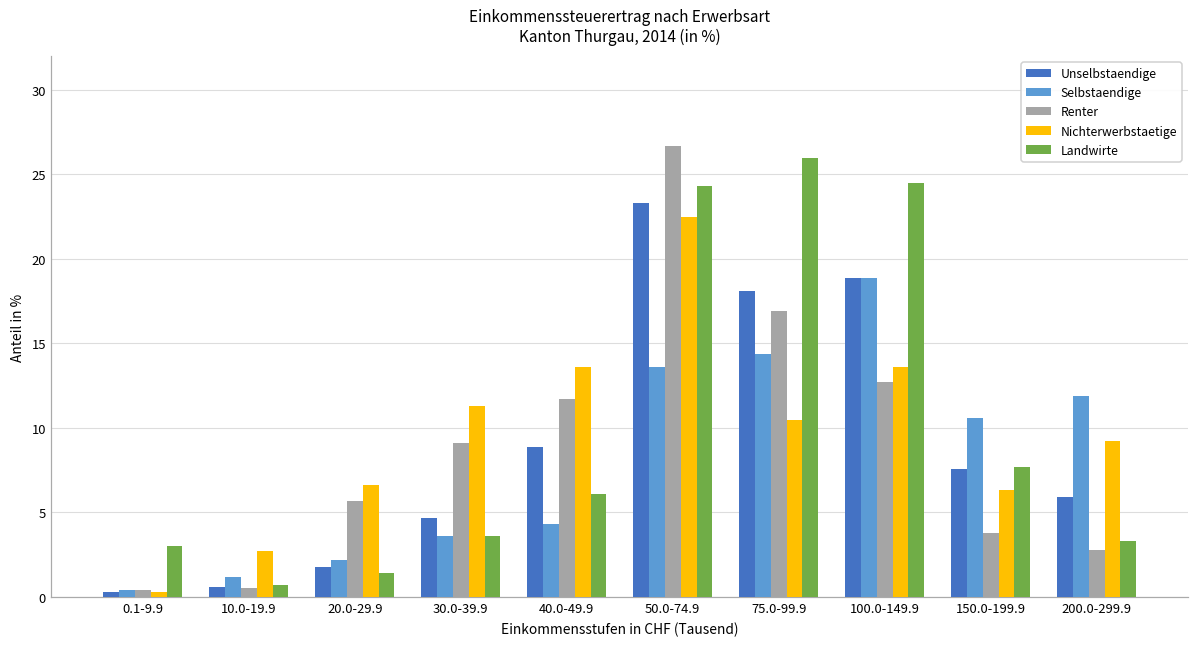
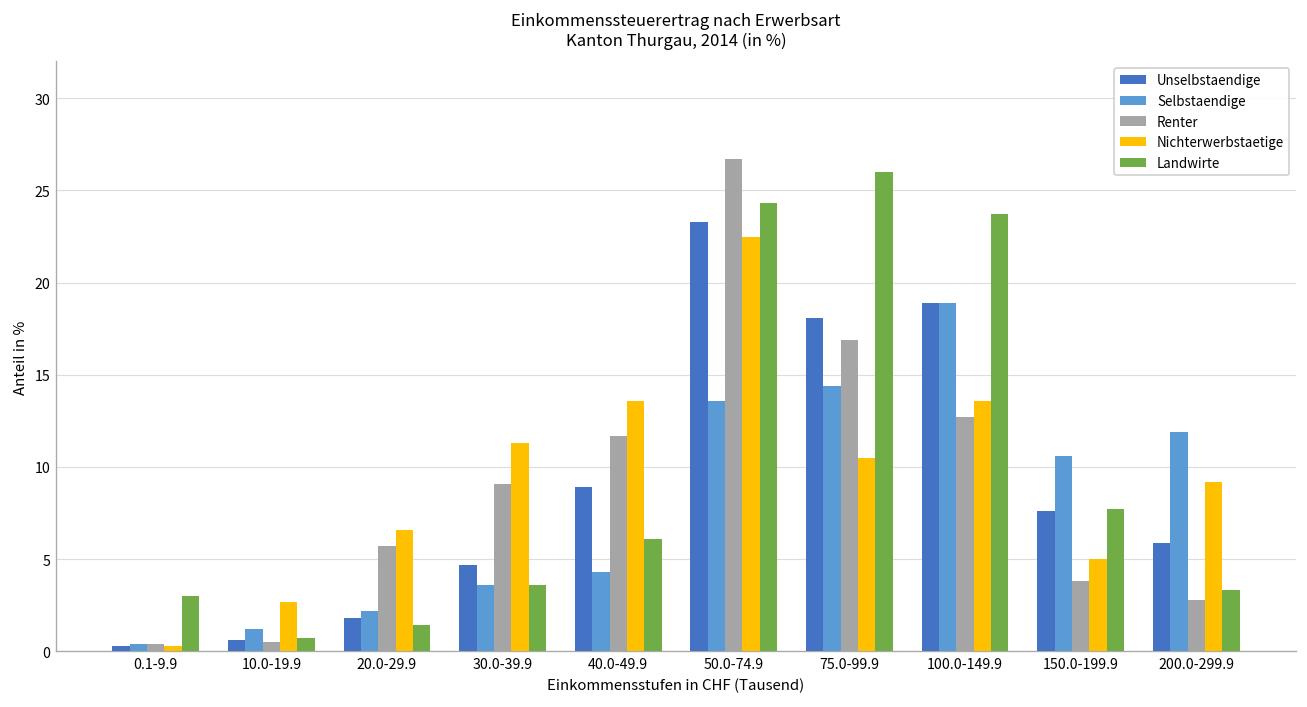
Landwirte, 100.0-149.9: 24.5 -> 23.7
Nichterwerbstaetige, 150.0-199.9: 6.3 -> 5.0
